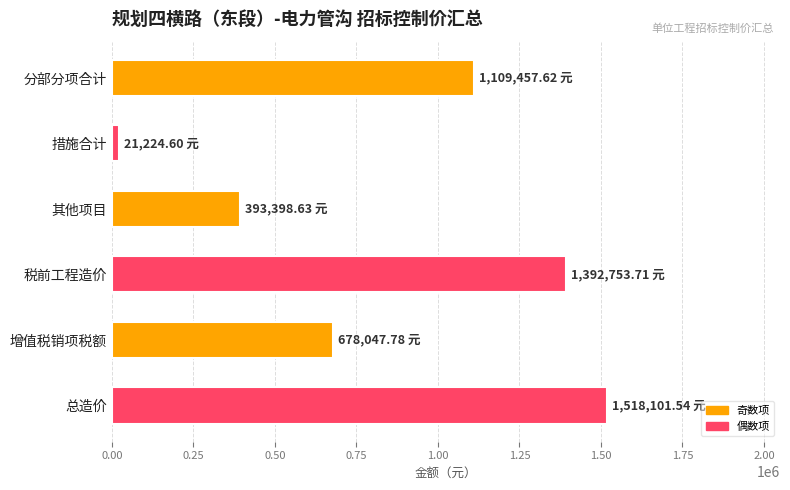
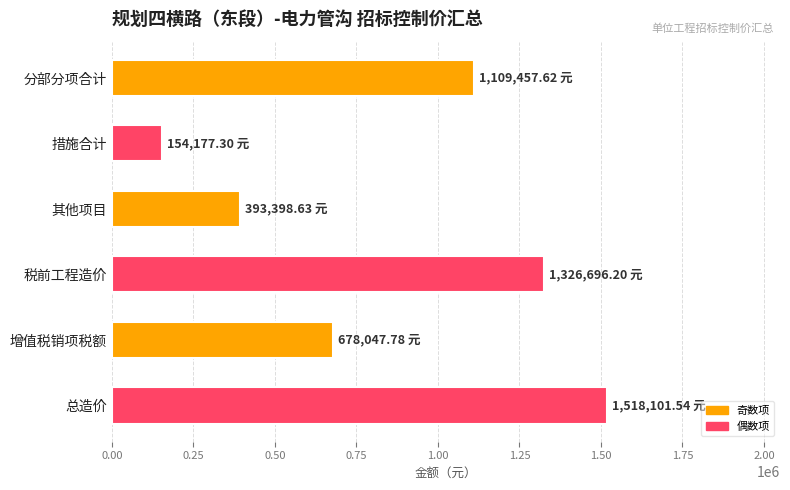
措施合计: 21,224.60 -> 154,177.30
税前工程造价: 1,392,753.71 -> 1,326,696.20
